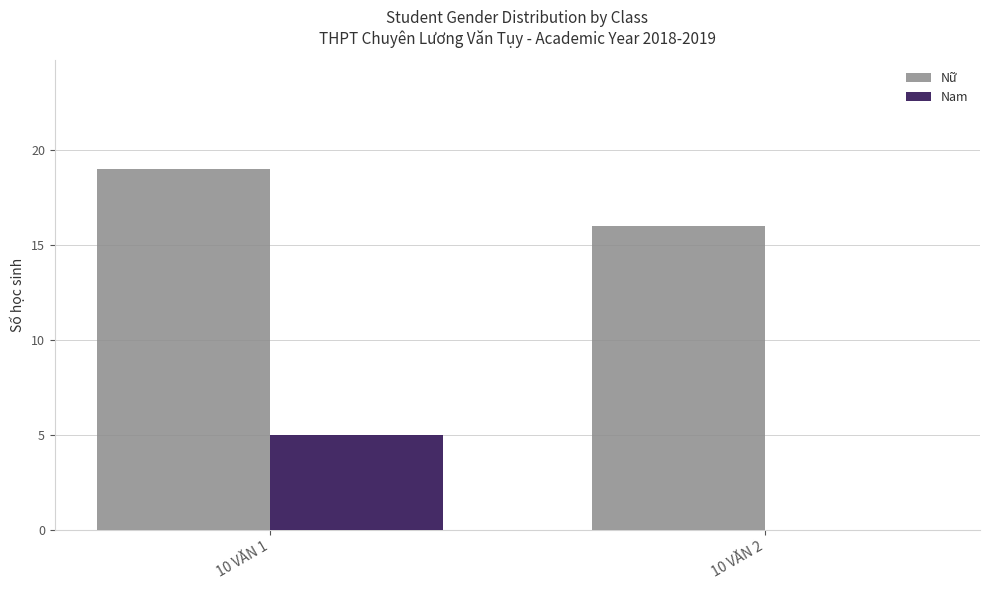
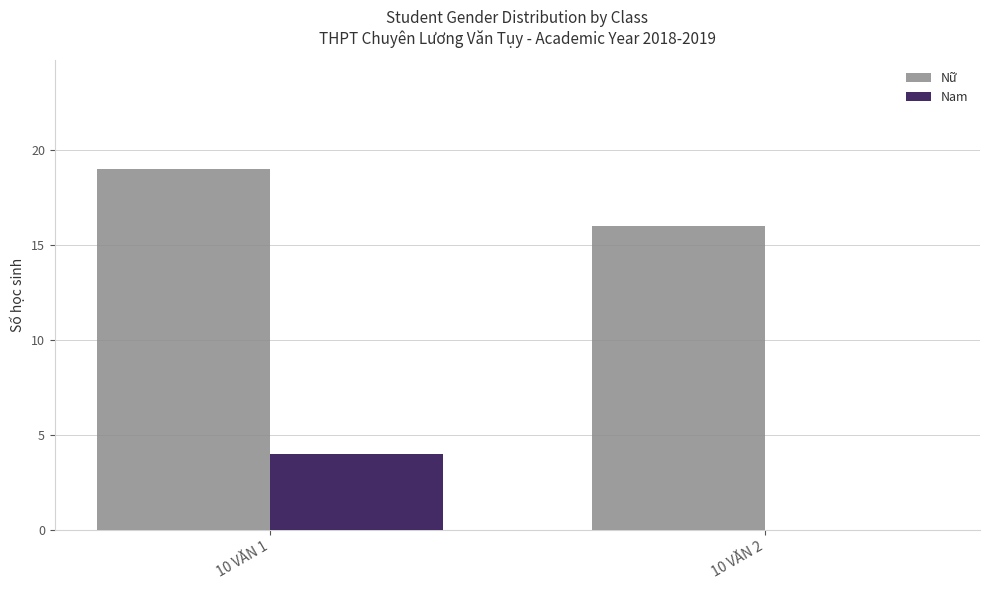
Nam, 10 VĂN 1: 5 -> 4
